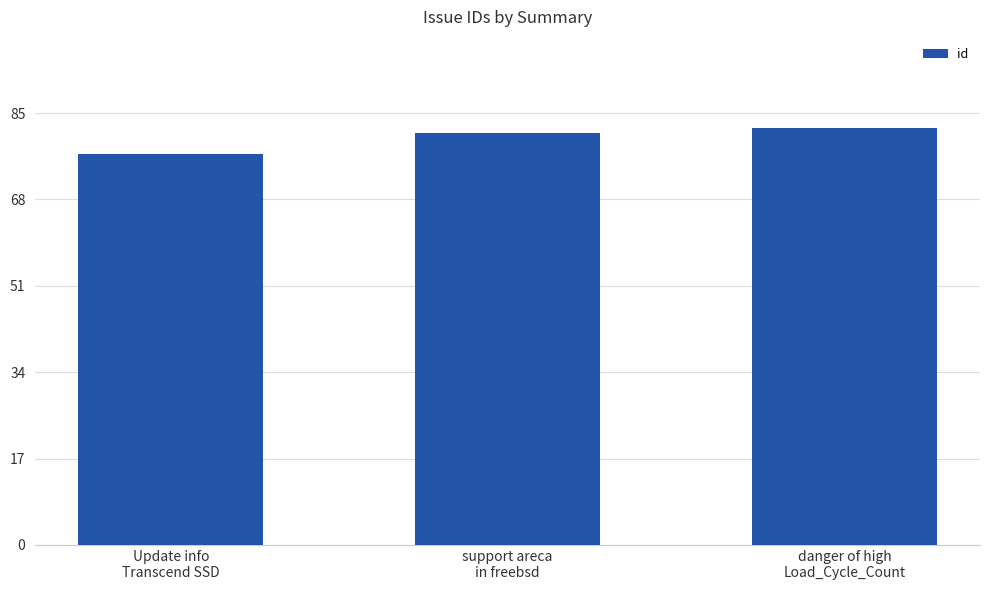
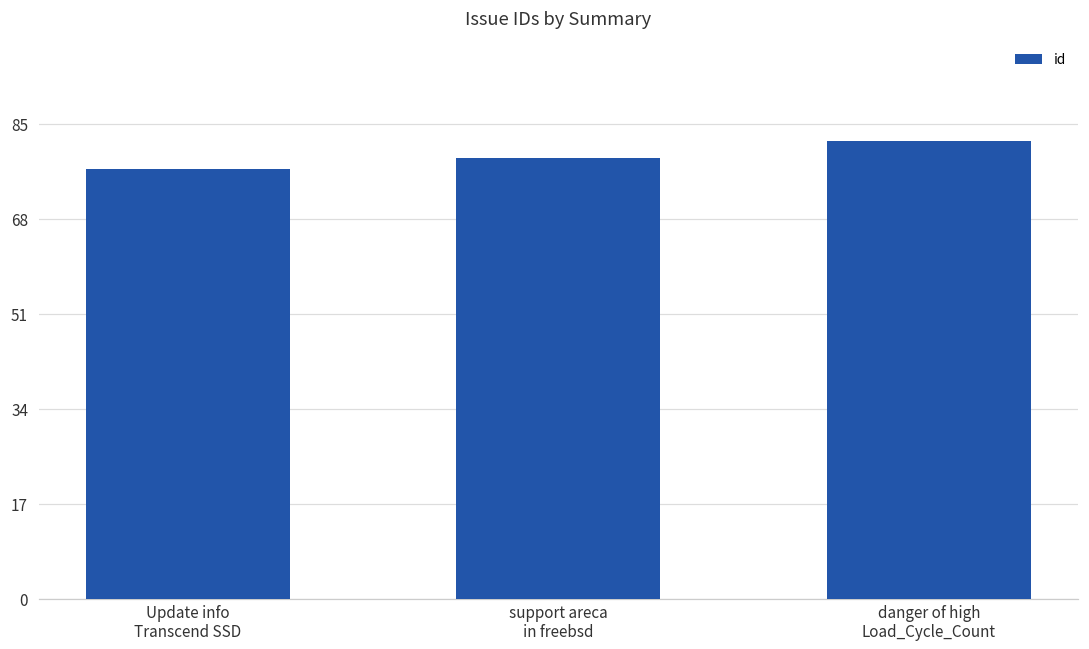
support areca in freebsd: 81 -> 79
